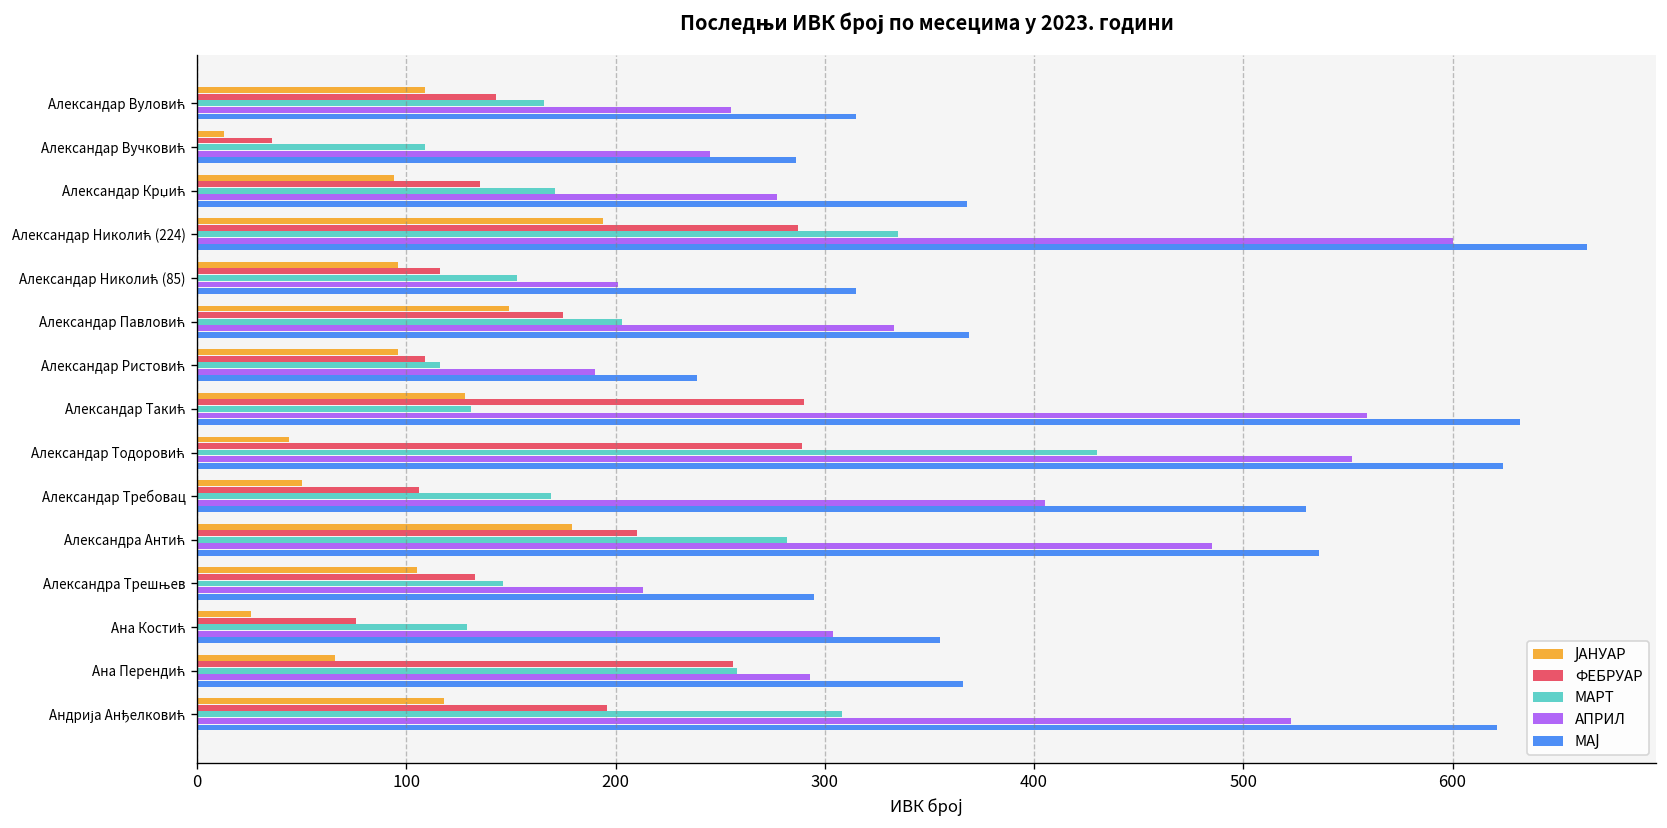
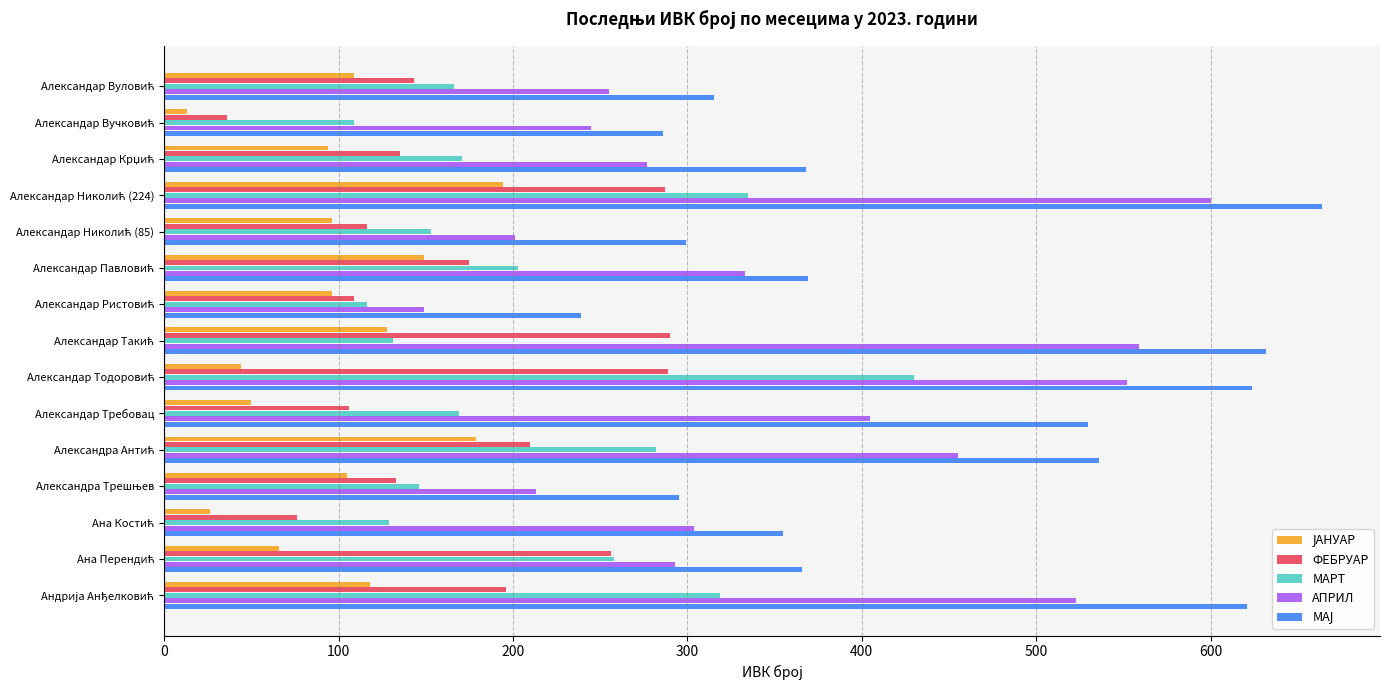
МАЈ, Александар Николић (85): 315 -> 299
АПРИЛ, Александар Ристовић: 190 -> 149
АПРИЛ, Александра Антић: 485 -> 455
МАРТ, Андрија Анђелковић: 308 -> 319
